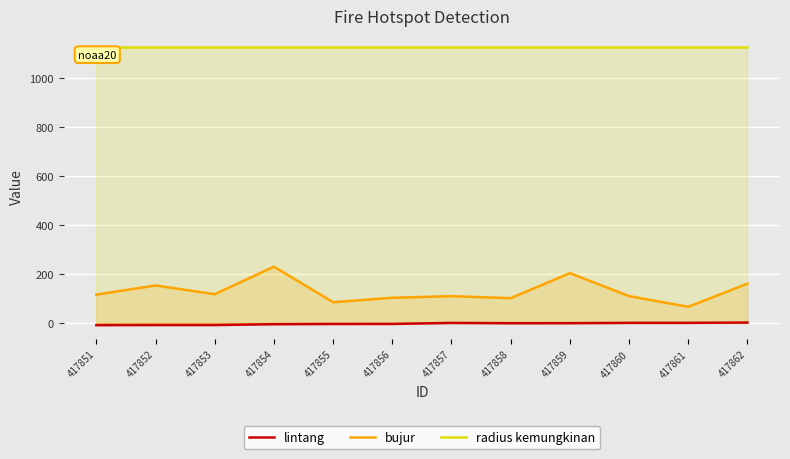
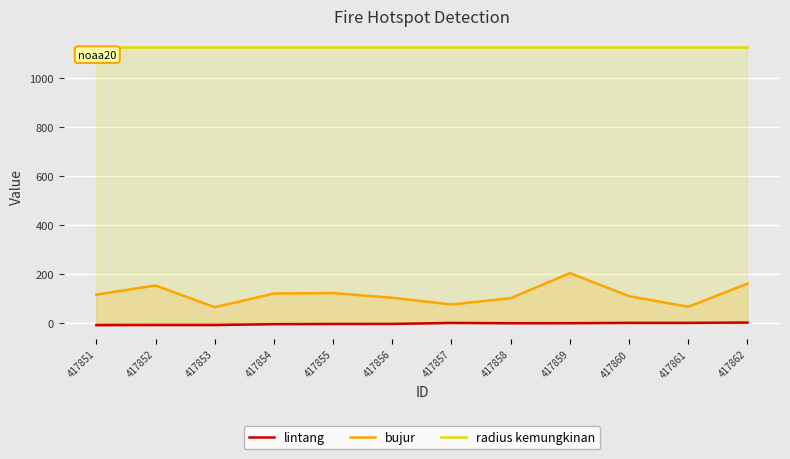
bujur, 417853: 120 -> 60
bujur, 417854: 230 -> 120
bujur, 417855: 80 -> 120
bujur, 417857: 110 -> 80
